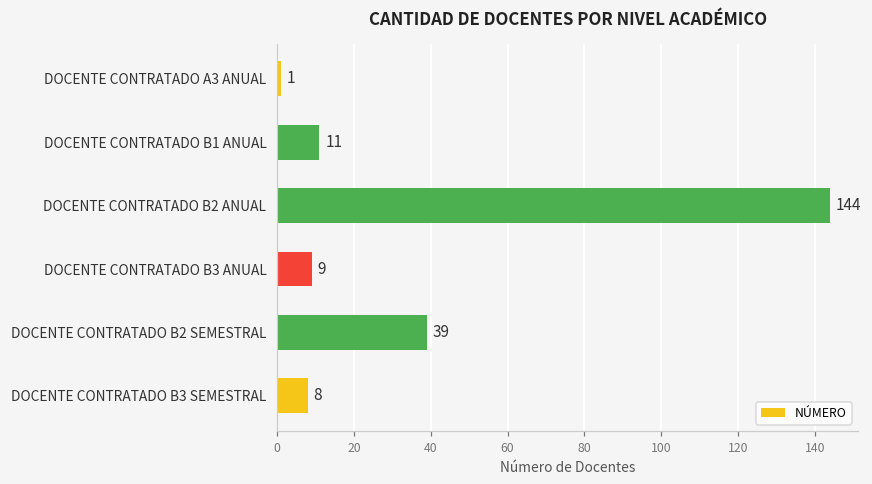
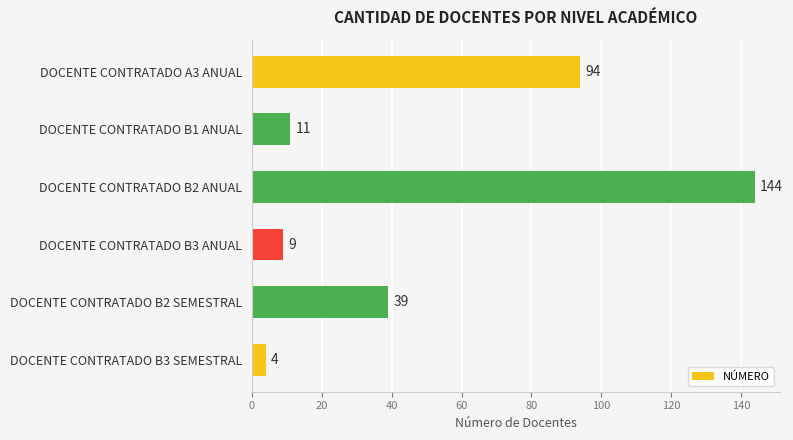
DOCENTE CONTRATADO A3 ANUAL: 1 -> 94
DOCENTE CONTRATADO B3 SEMESTRAL: 8 -> 4
